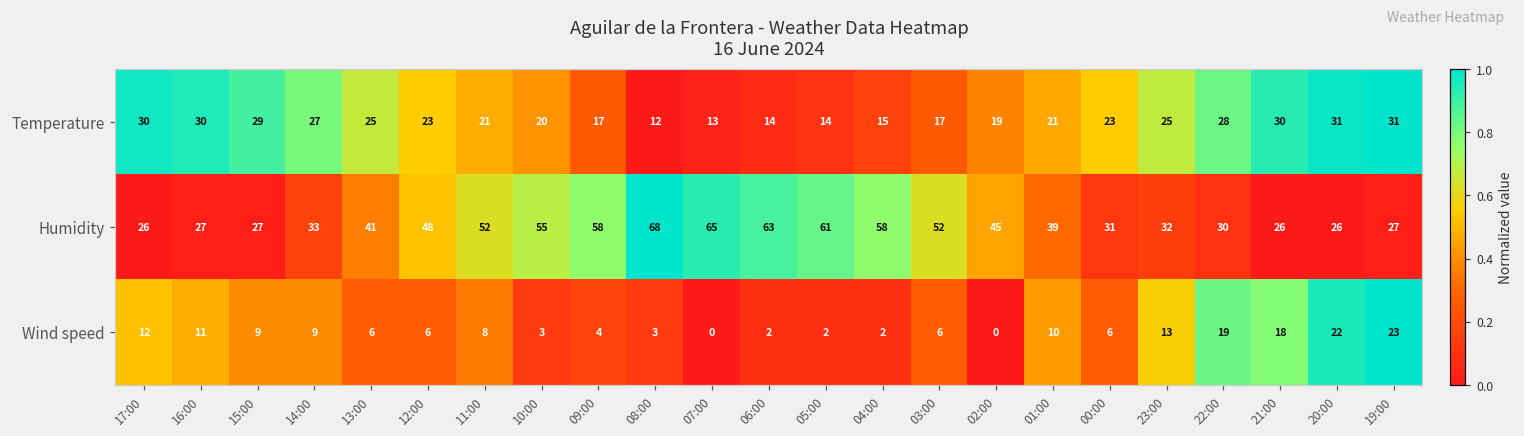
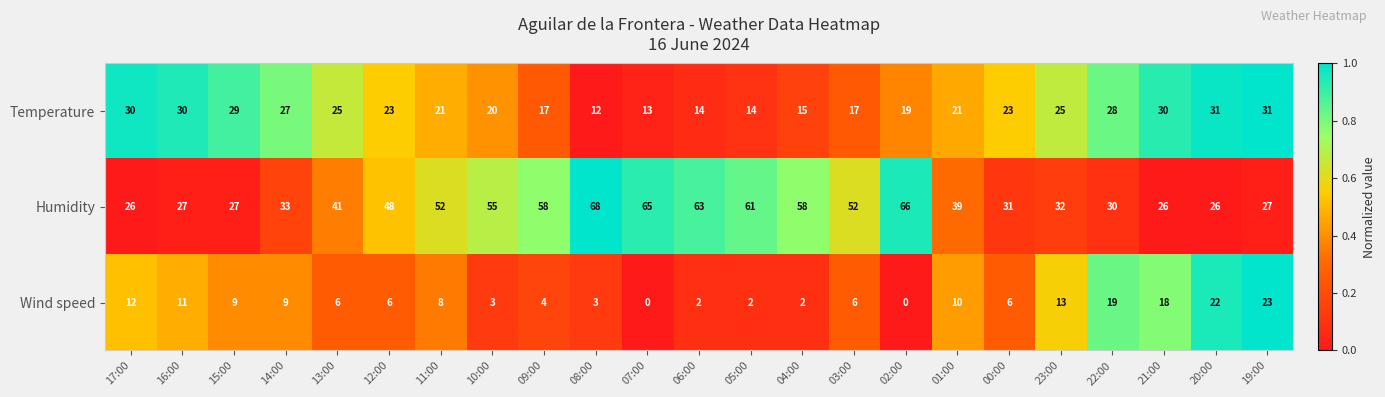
Humidity, 02:00: 45 -> 66
